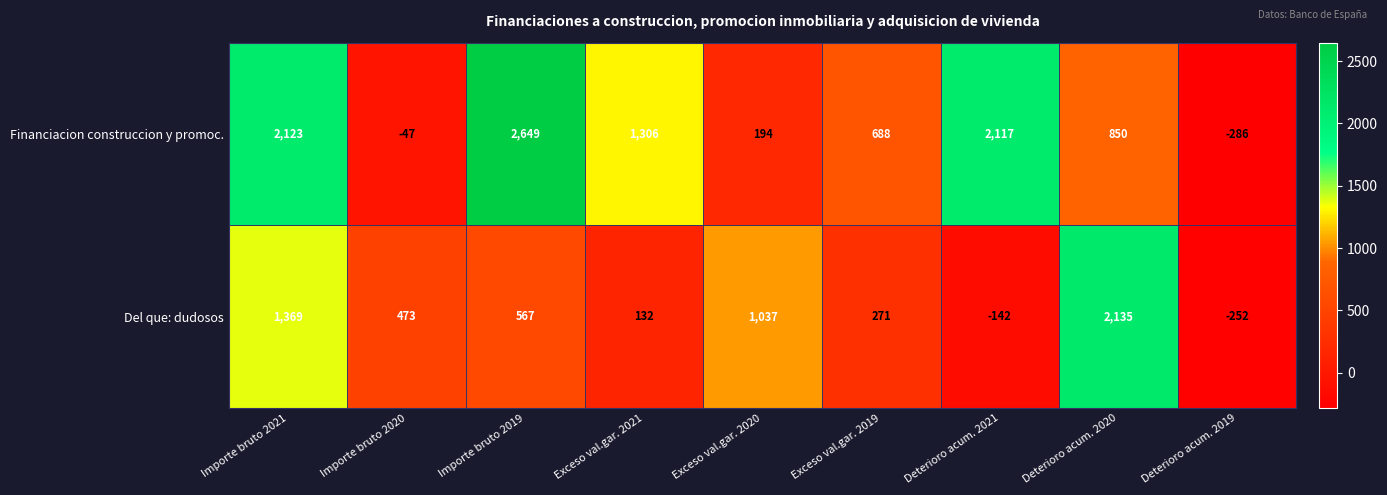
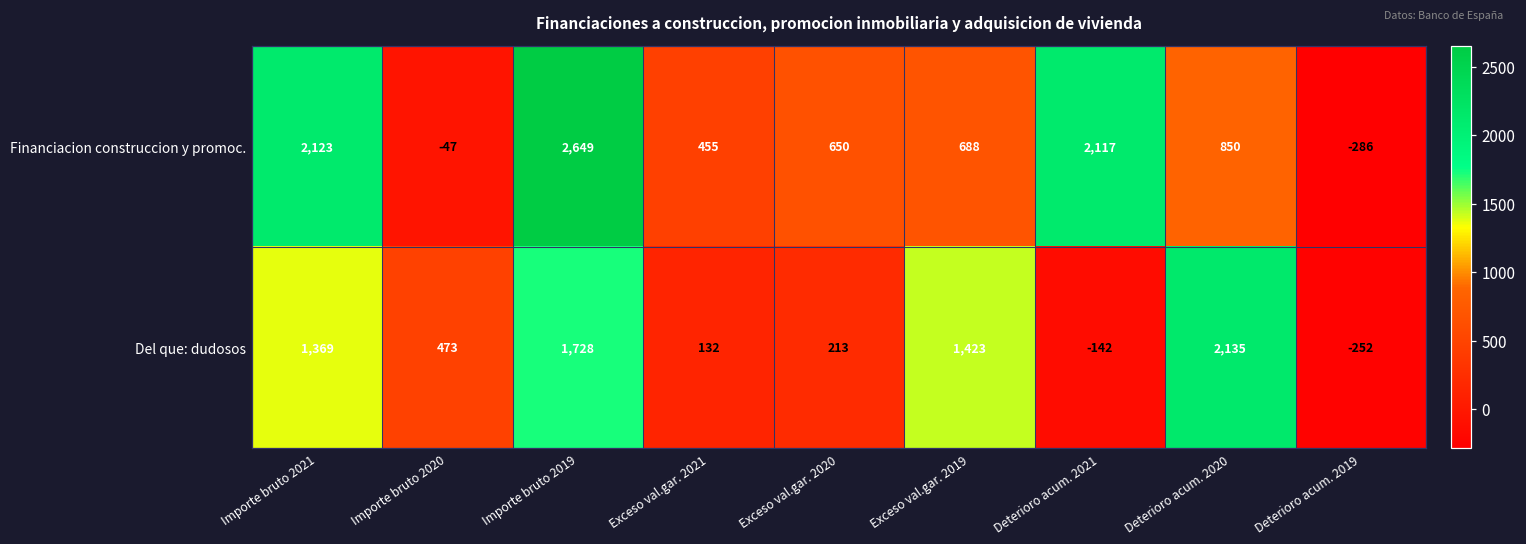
Financiacion construccion y promoc., Exceso val.gar. 2021: 1,306 -> 455
Financiacion construccion y promoc., Exceso val.gar. 2020: 194 -> 650
Del que: dudosos, Importe bruto 2019: 567 -> 1,728
Del que: dudosos, Exceso val.gar. 2020: 1,037 -> 213
Del que: dudosos, Exceso val.gar. 2019: 271 -> 1,423
